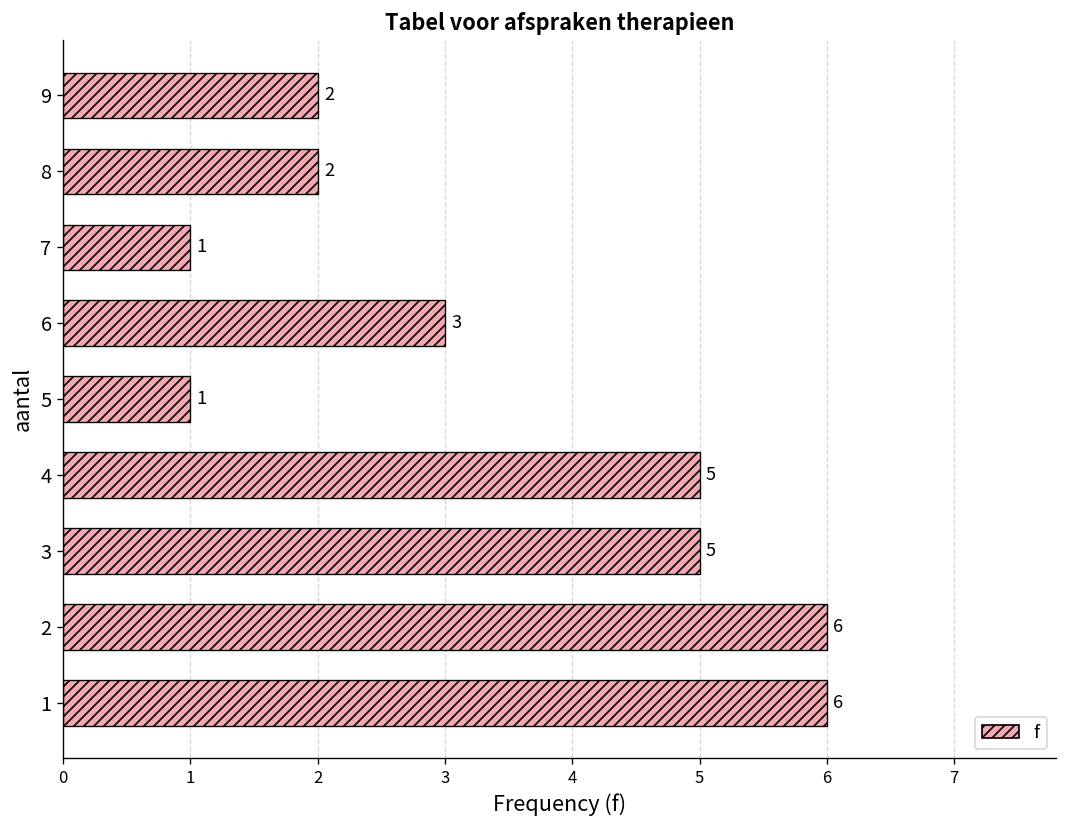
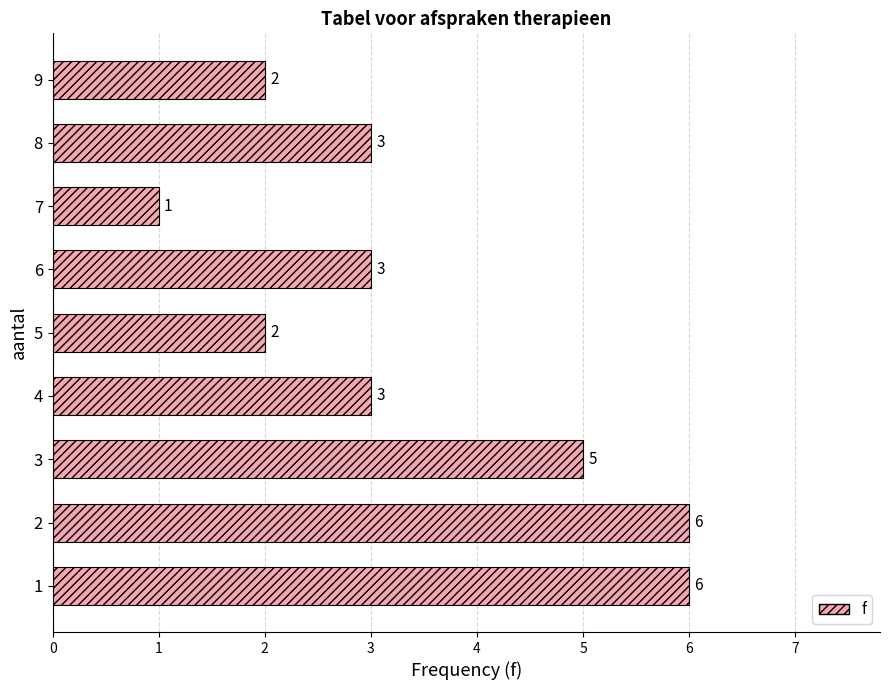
8: 2 -> 3
5: 1 -> 2
4: 5 -> 3
